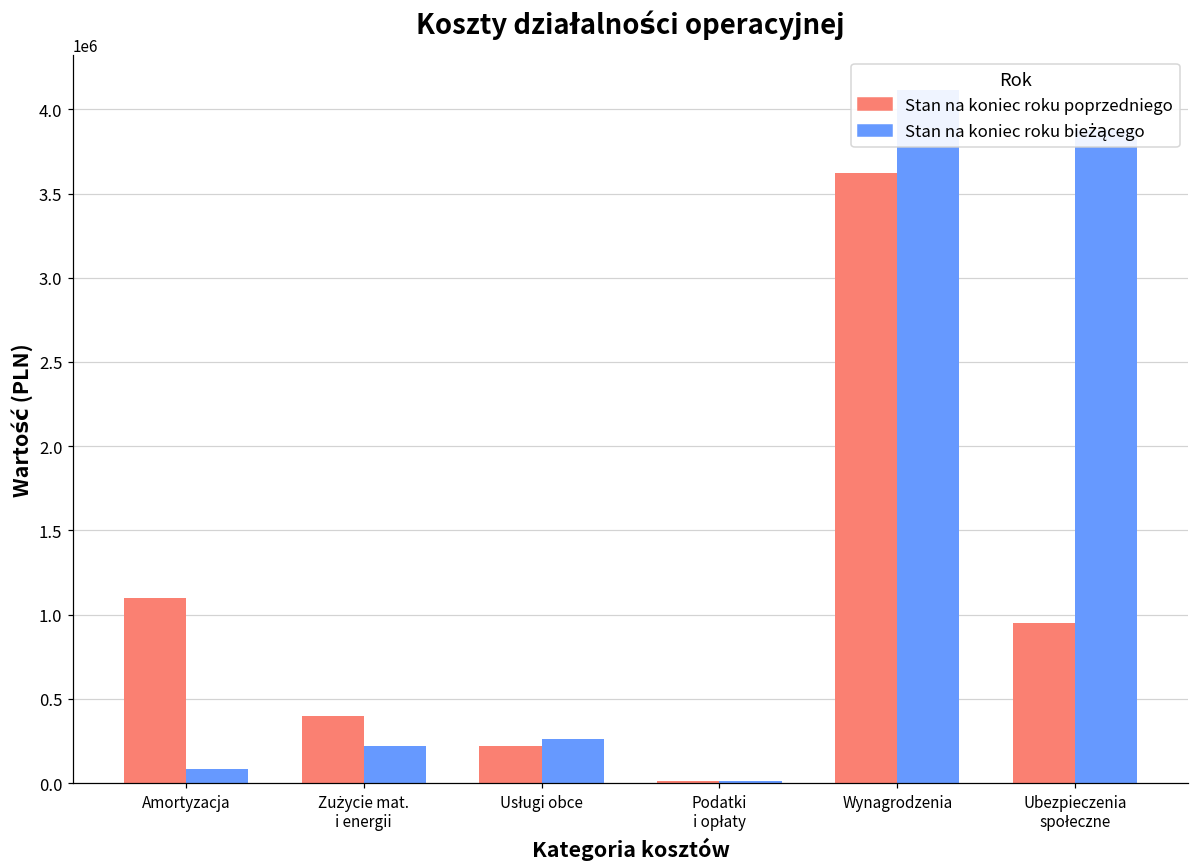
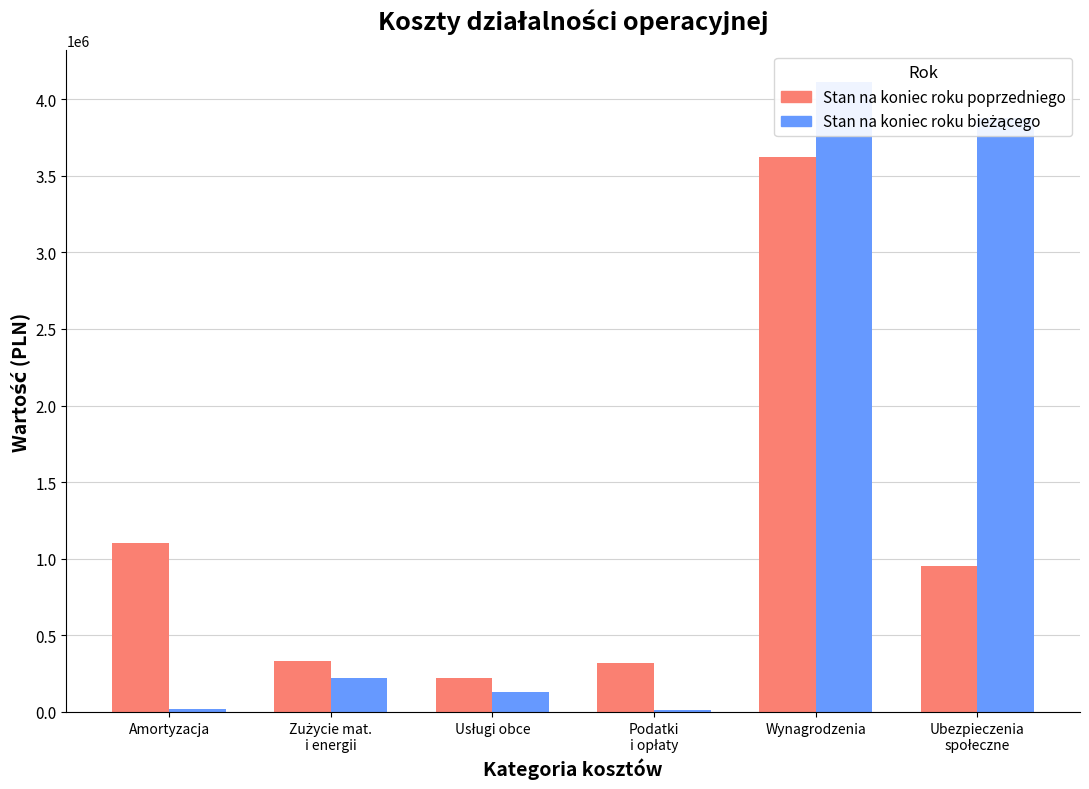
Stan na koniec roku bieżącego, Amortyzacja: 80000 -> 20000
Stan na koniec roku poprzedniego, Zużycie mat. i energii: 400000 -> 330000
Stan na koniec roku bieżącego, Usługi obce: 260000 -> 130000
Stan na koniec roku poprzedniego, Podatki i opłaty: 10000 -> 320000
